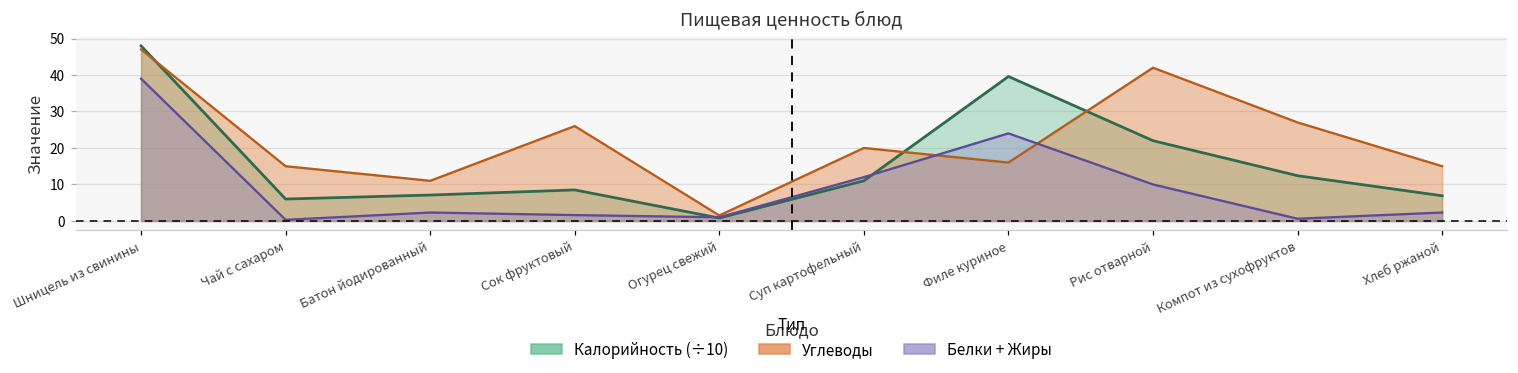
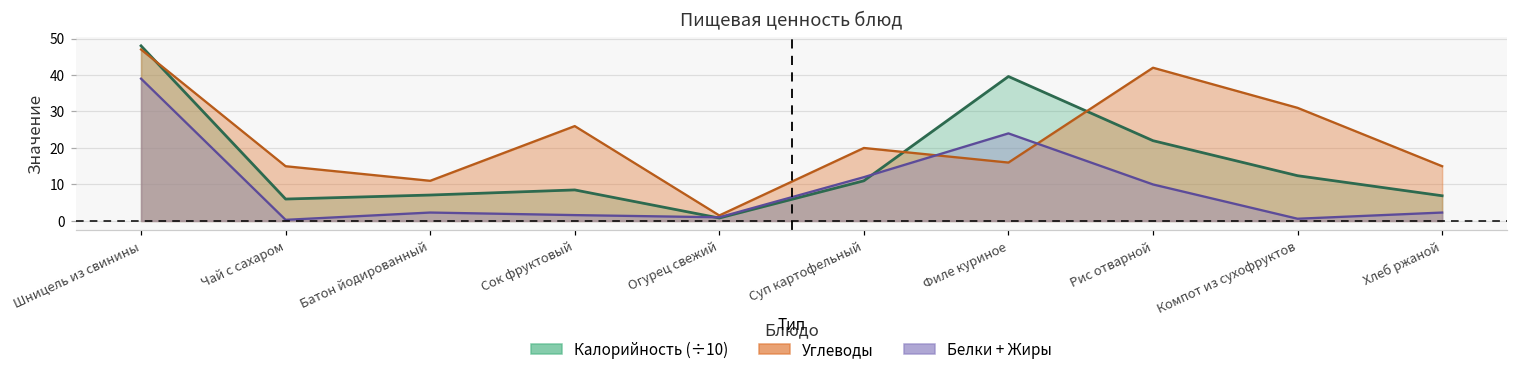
Углеводы, Компот из сухофруктов: 27 -> 31
